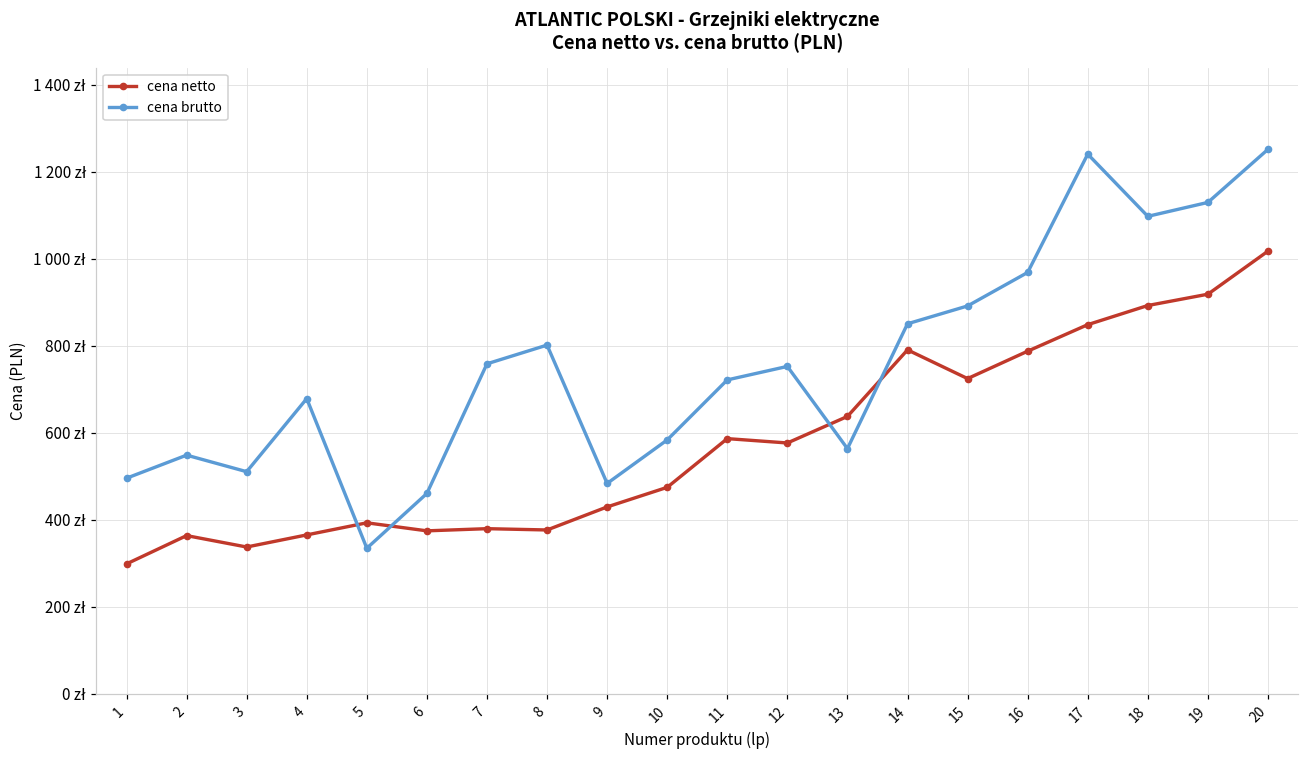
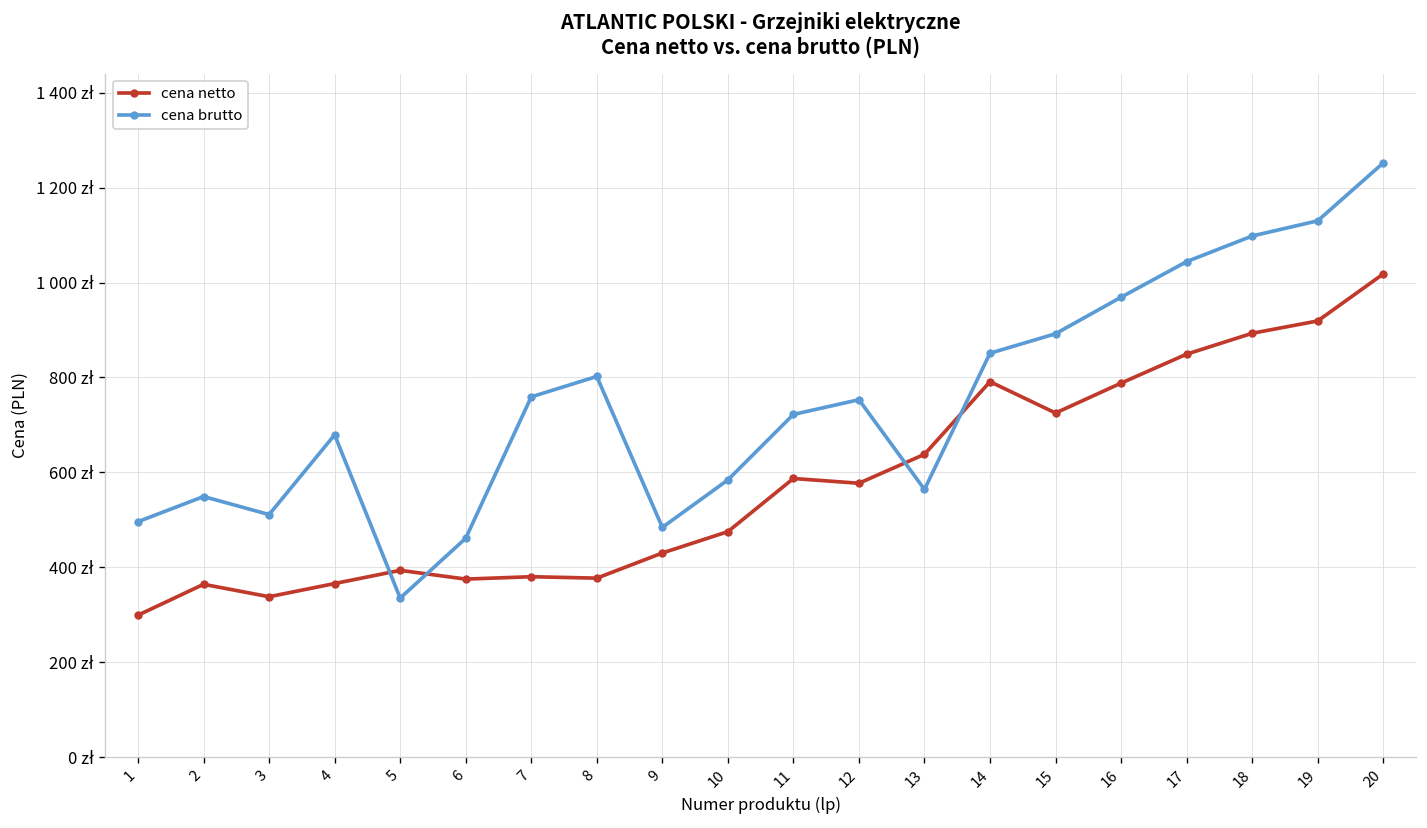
cena brutto, 17: 1240 zł -> 1040 zł
